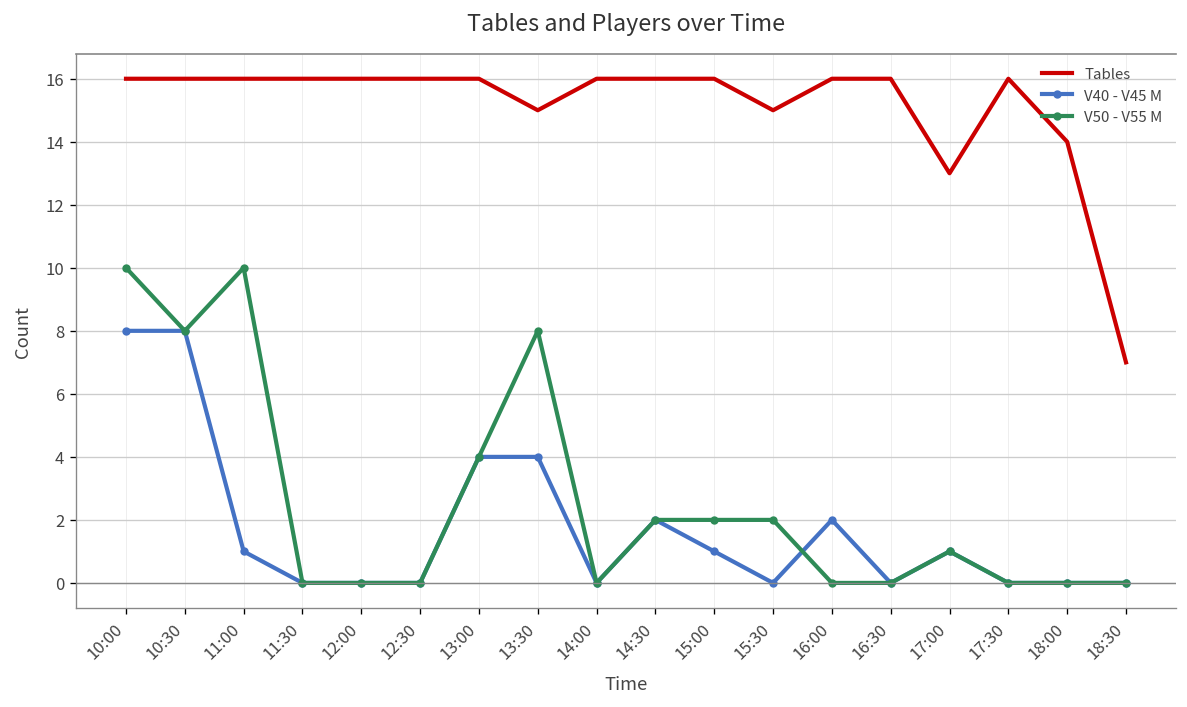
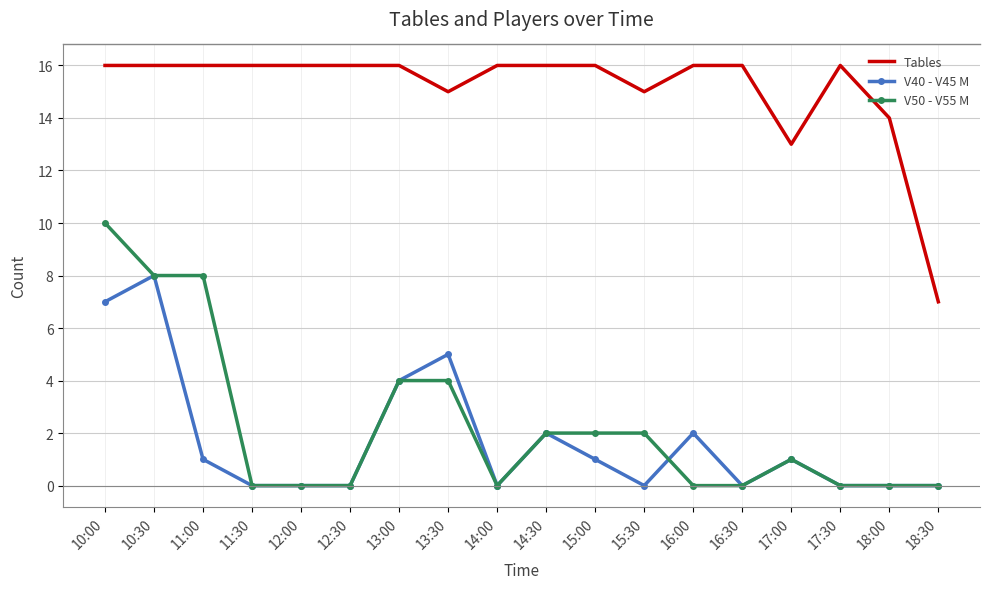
V40 - V45 M, 10:00: 8 -> 7
V50 - V55 M, 11:00: 10 -> 8
V40 - V45 M, 13:30: 4 -> 5
V50 - V55 M, 13:30: 8 -> 4
